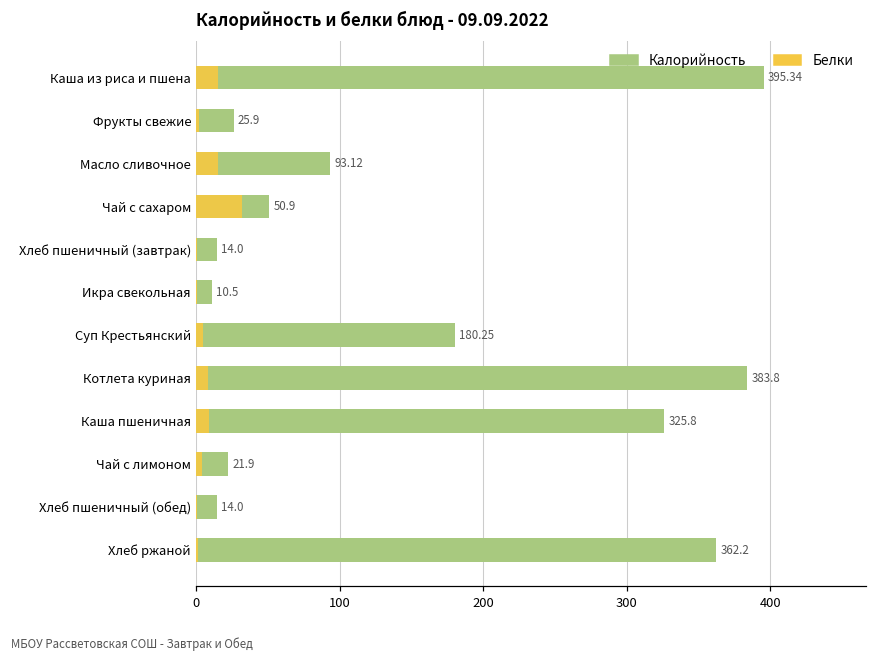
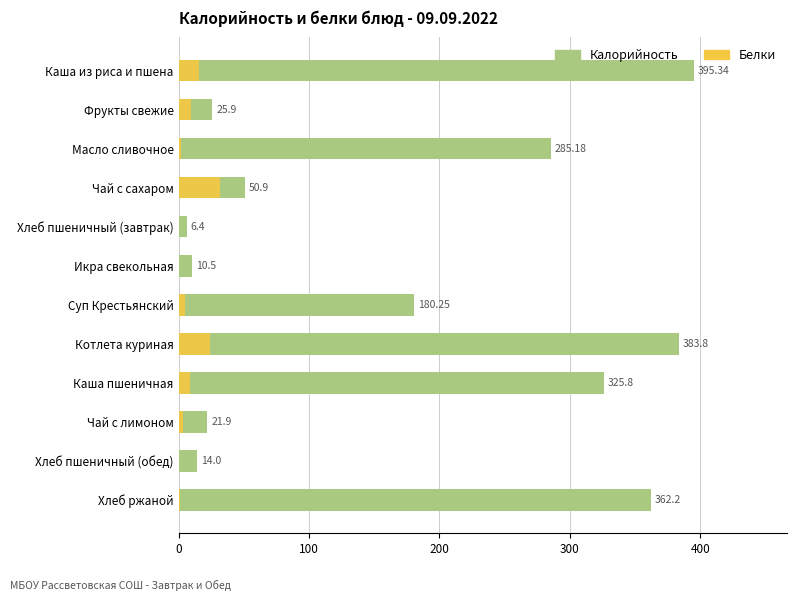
Белки, Фрукты свежие: 2 -> 9
Калорийность, Масло сливочное: 93.12 -> 285.18
Белки, Масло сливочное: 15 -> 2
Калорийность, Хлеб пшеничный (завтрак): 14.0 -> 6.4
Белки, Котлета куриная: 8 -> 24
